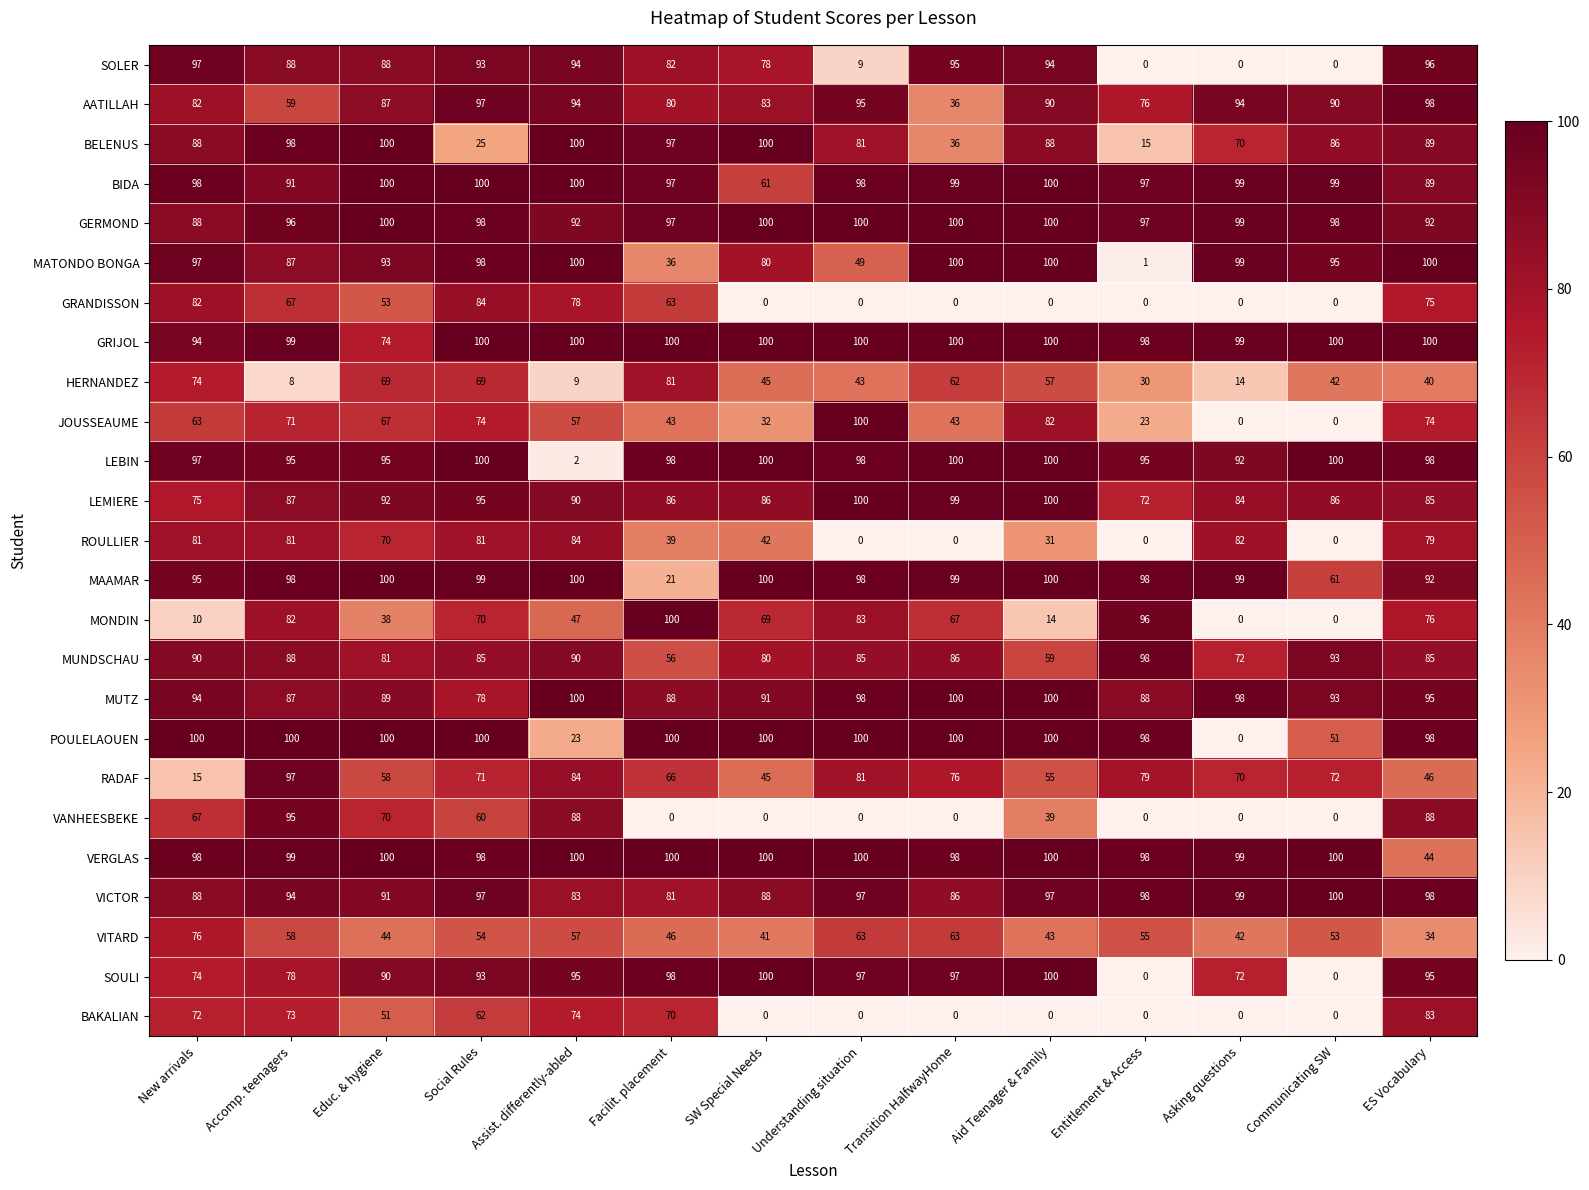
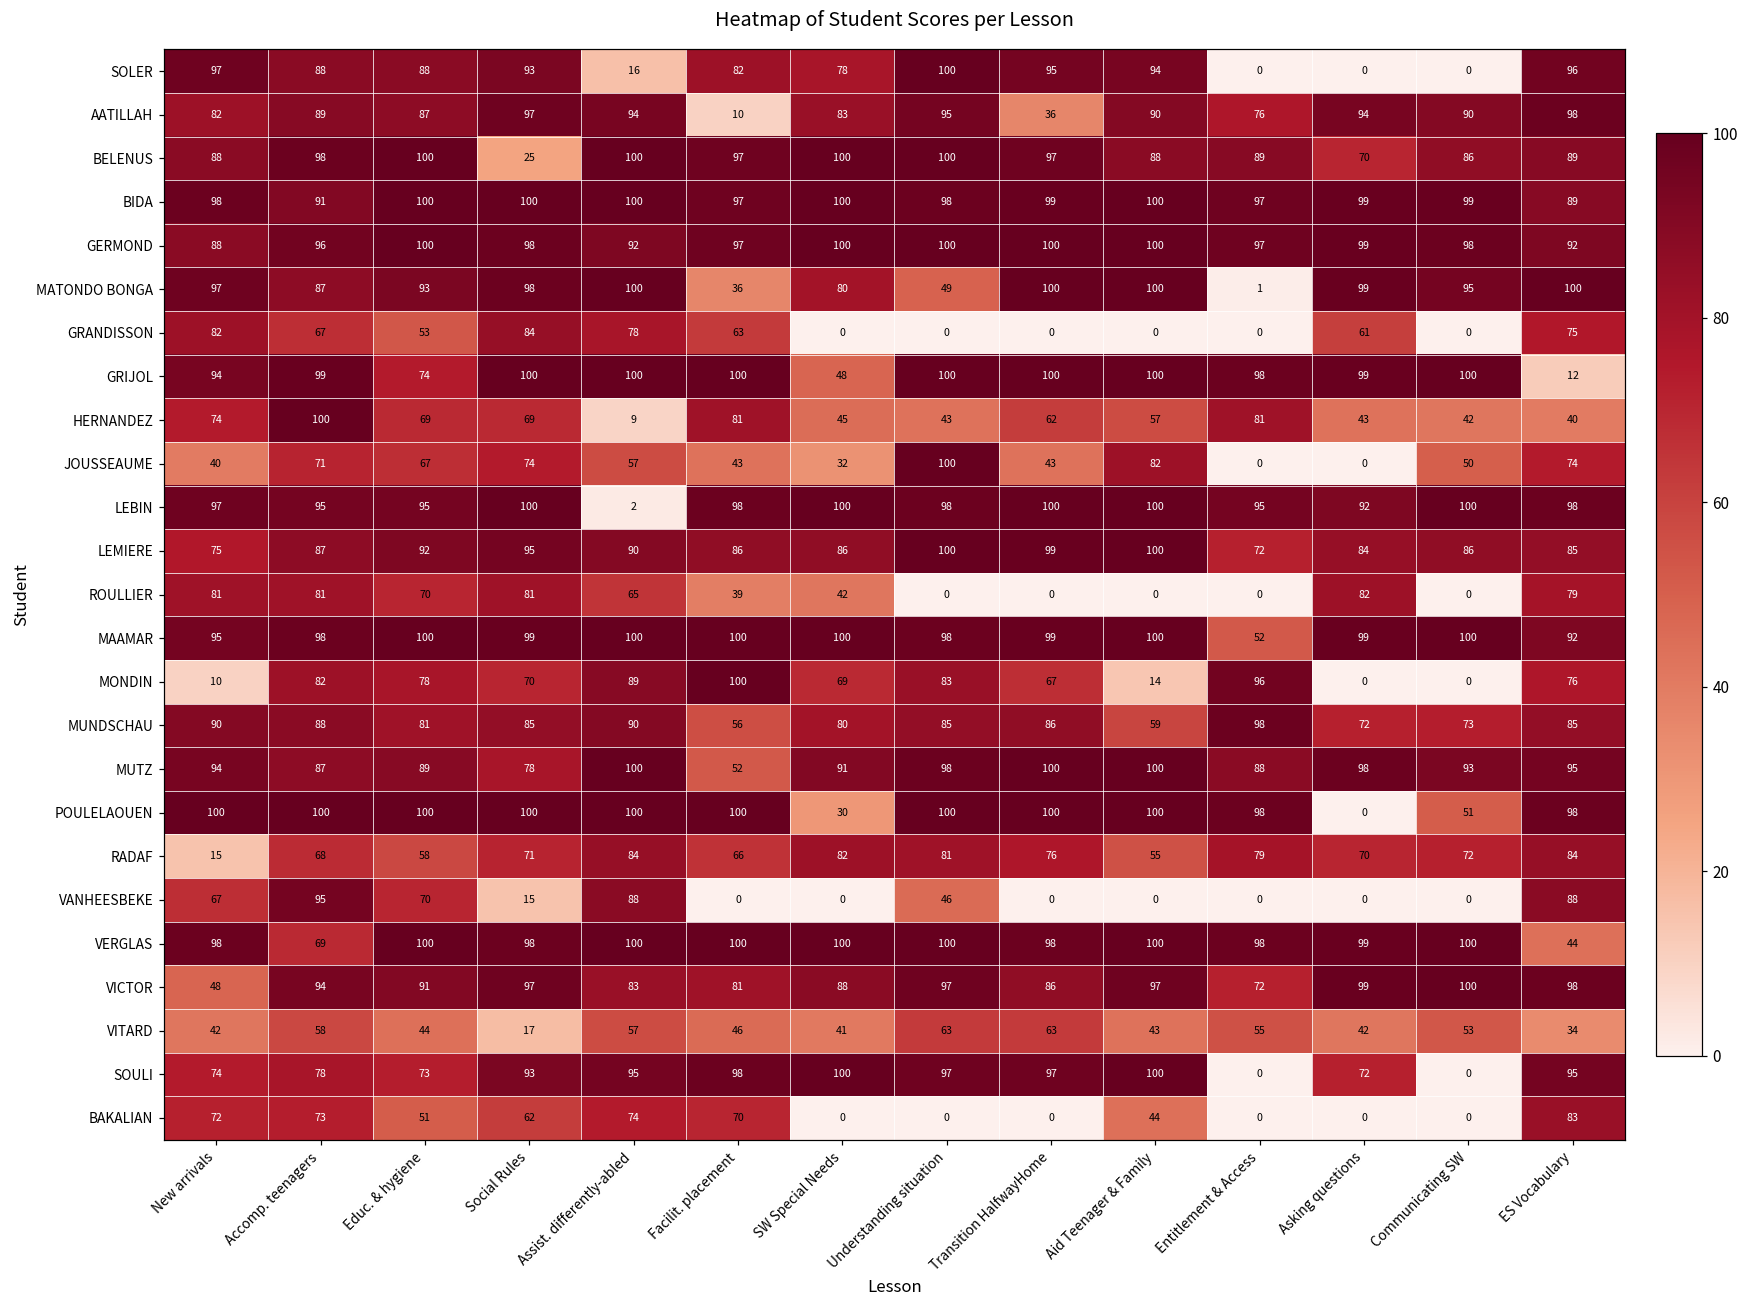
SOLER, Assist. differently-abled: 94 -> 16
SOLER, Understanding situation: 9 -> 100
AATILLAH, Accomp. teenagers: 59 -> 89
AATILLAH, Facilit. placement: 80 -> 10
BELENUS, Understanding situation: 81 -> 100
BELENUS, Transition HalfwayHome: 36 -> 97
BELENUS, Entitlement & Access: 15 -> 89
BIDA, SW Special Needs: 61 -> 100
GRANDISSON, Asking questions: 0 -> 61
GRIJOL, SW Special Needs: 100 -> 48
GRIJOL, ES Vocabulary: 100 -> 12
HERNANDEZ, Accomp. teenagers: 8 -> 100
HERNANDEZ, Entitlement & Access: 30 -> 81
HERNANDEZ, Asking questions: 14 -> 43
JOUSSEAUME, New arrivals: 63 -> 40
JOUSSEAUME, Entitlement & Access: 23 -> 0
JOUSSEAUME, Communicating SW: 0 -> 50
ROULLIER, Assist. differently-abled: 84 -> 65
ROULLIER, Aid Teenager & Family: 31 -> 0
MAAMAR, Facilit. placement: 21 -> 100
MAAMAR, Entitlement & Access: 98 -> 52
MAAMAR, Communicating SW: 61 -> 100
MONDIN, Educ. & hygiene: 38 -> 78
MONDIN, Assist. differently-abled: 47 -> 89
MUNDSCHAU, Communicating SW: 93 -> 73
MUTZ, Facilit. placement: 88 -> 52
POULELAOUEN, Assist. differently-abled: 23 -> 100
POULELAOUEN, SW Special Needs: 100 -> 30
RADAF, Accomp. teenagers: 97 -> 68
RADAF, SW Special Needs: 45 -> 82
RADAF, ES Vocabulary: 46 -> 84
VANHEESBEKE, Social Rules: 60 -> 15
VANHEESBEKE, Understanding situation: 0 -> 46
VANHEESBEKE, Aid Teenager & Family: 39 -> 0
VERGLAS, Accomp. teenagers: 99 -> 69
VICTOR, New arrivals: 88 -> 48
VICTOR, Entitlement & Access: 98 -> 72
VITARD, New arrivals: 76 -> 42
VITARD, Social Rules: 54 -> 17
SOULI, Educ. & hygiene: 90 -> 73
BAKALIAN, Aid Teenager & Family: 0 -> 44
